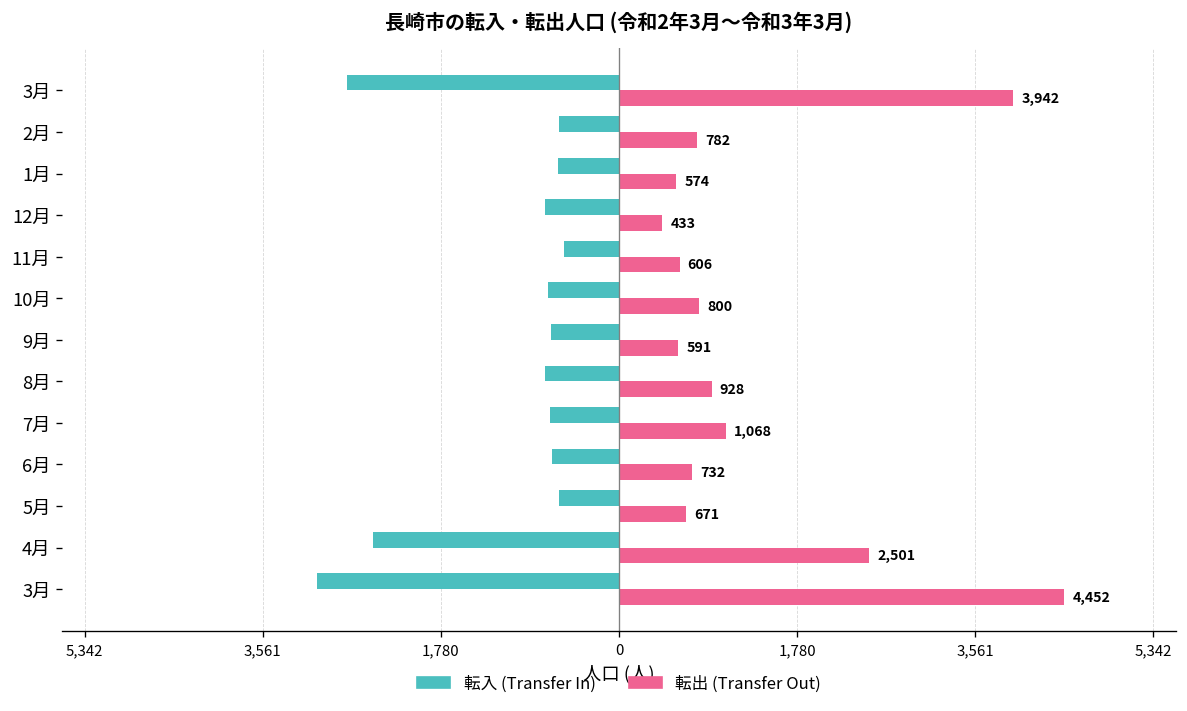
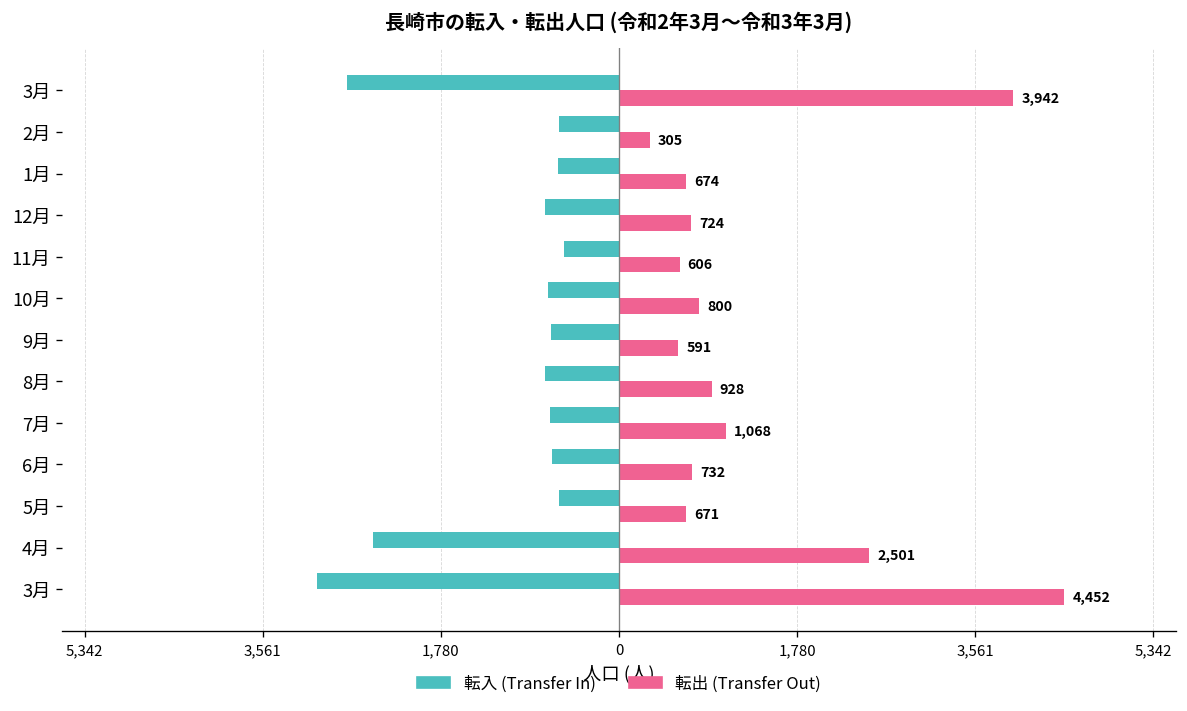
転出 (Transfer Out), 2月: 782 -> 305
転出 (Transfer Out), 1月: 574 -> 674
転出 (Transfer Out), 12月: 433 -> 724
